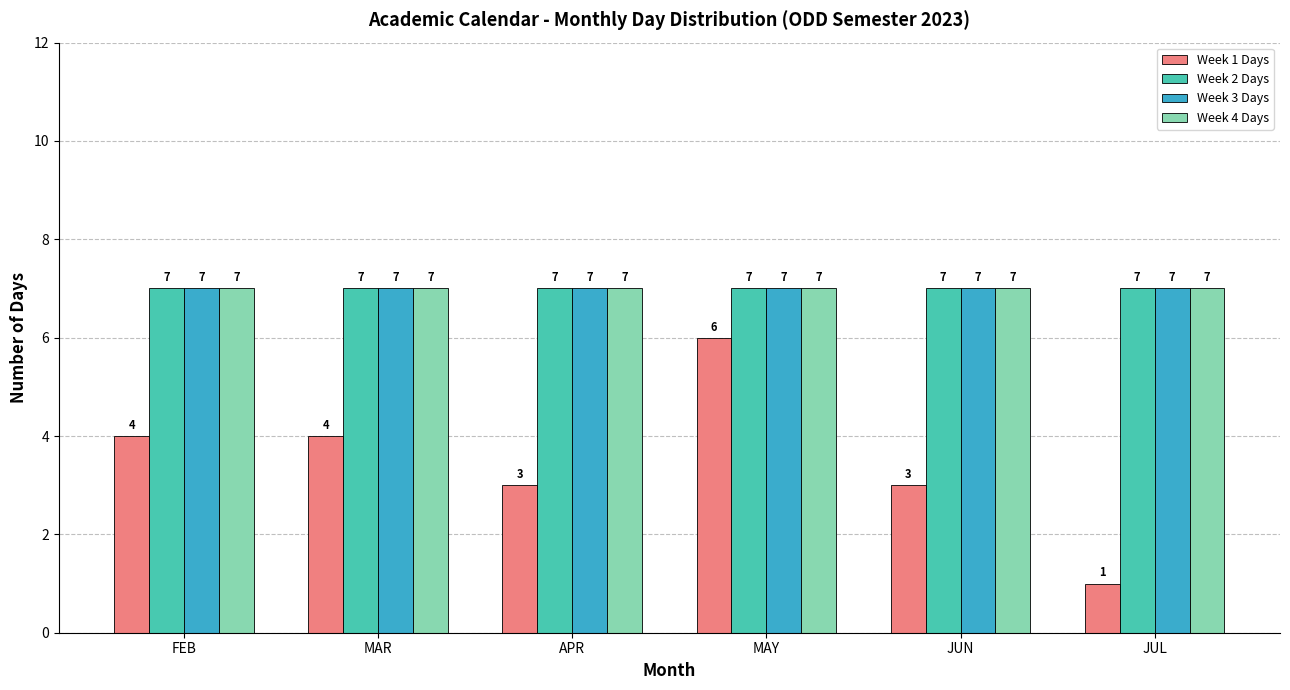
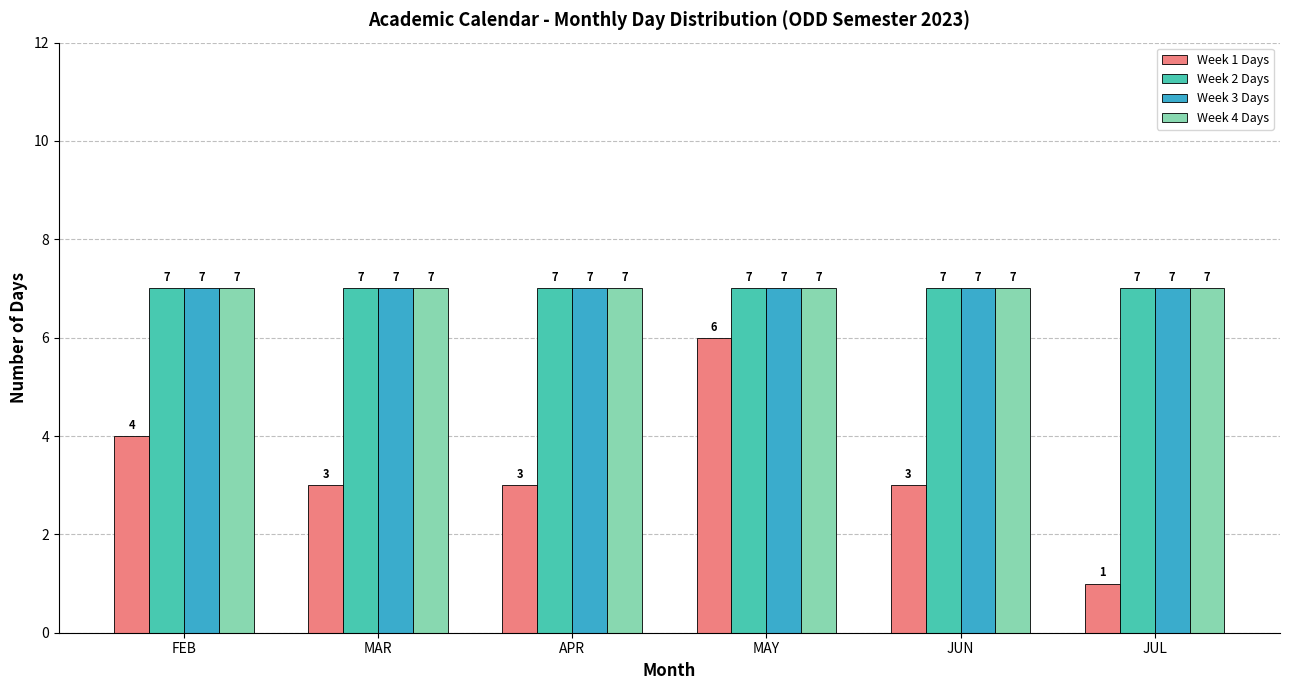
Week 1 Days, MAR: 4 -> 3
